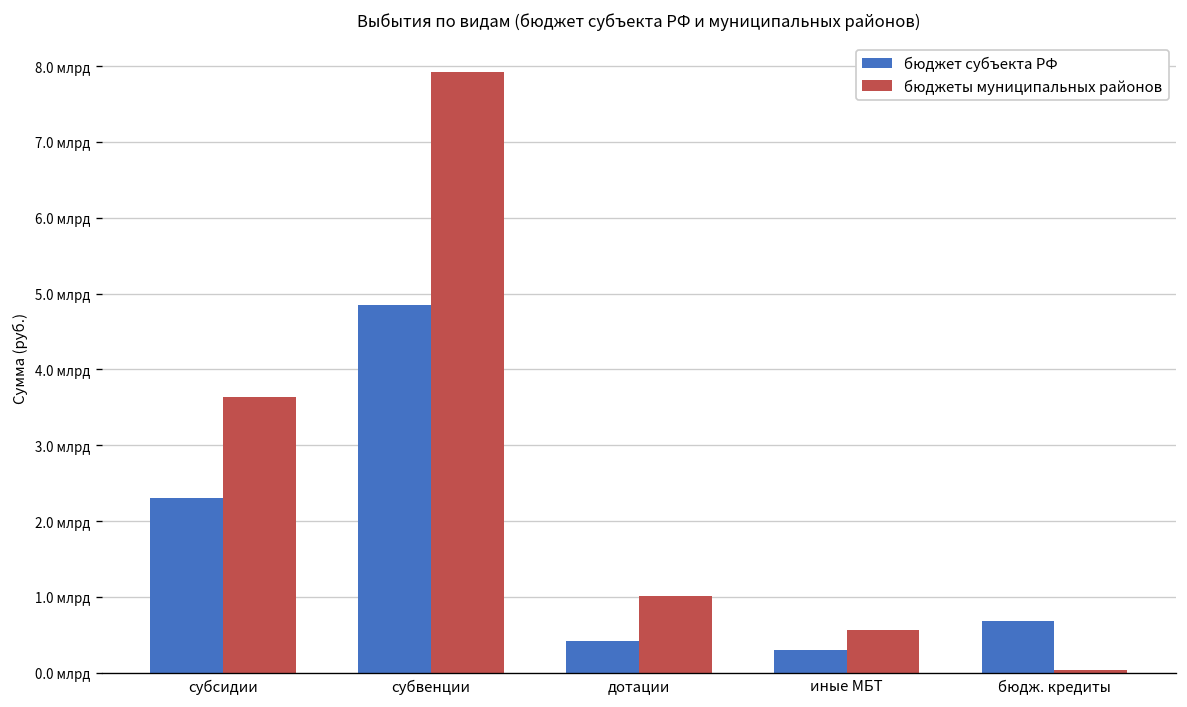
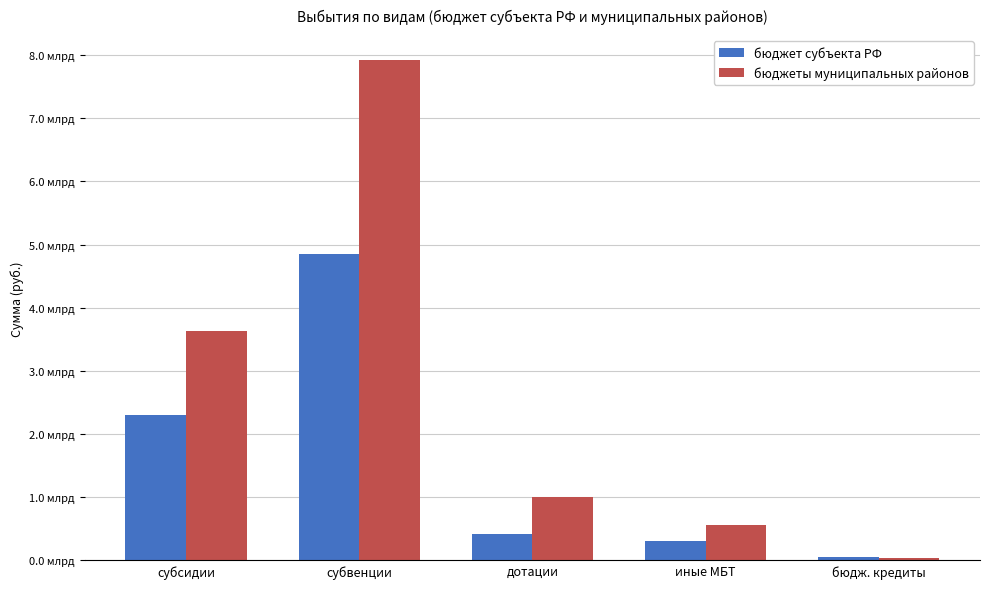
бюджет субъекта РФ, бюдж. кредиты: 0.7 млрд -> 0.1 млрд
